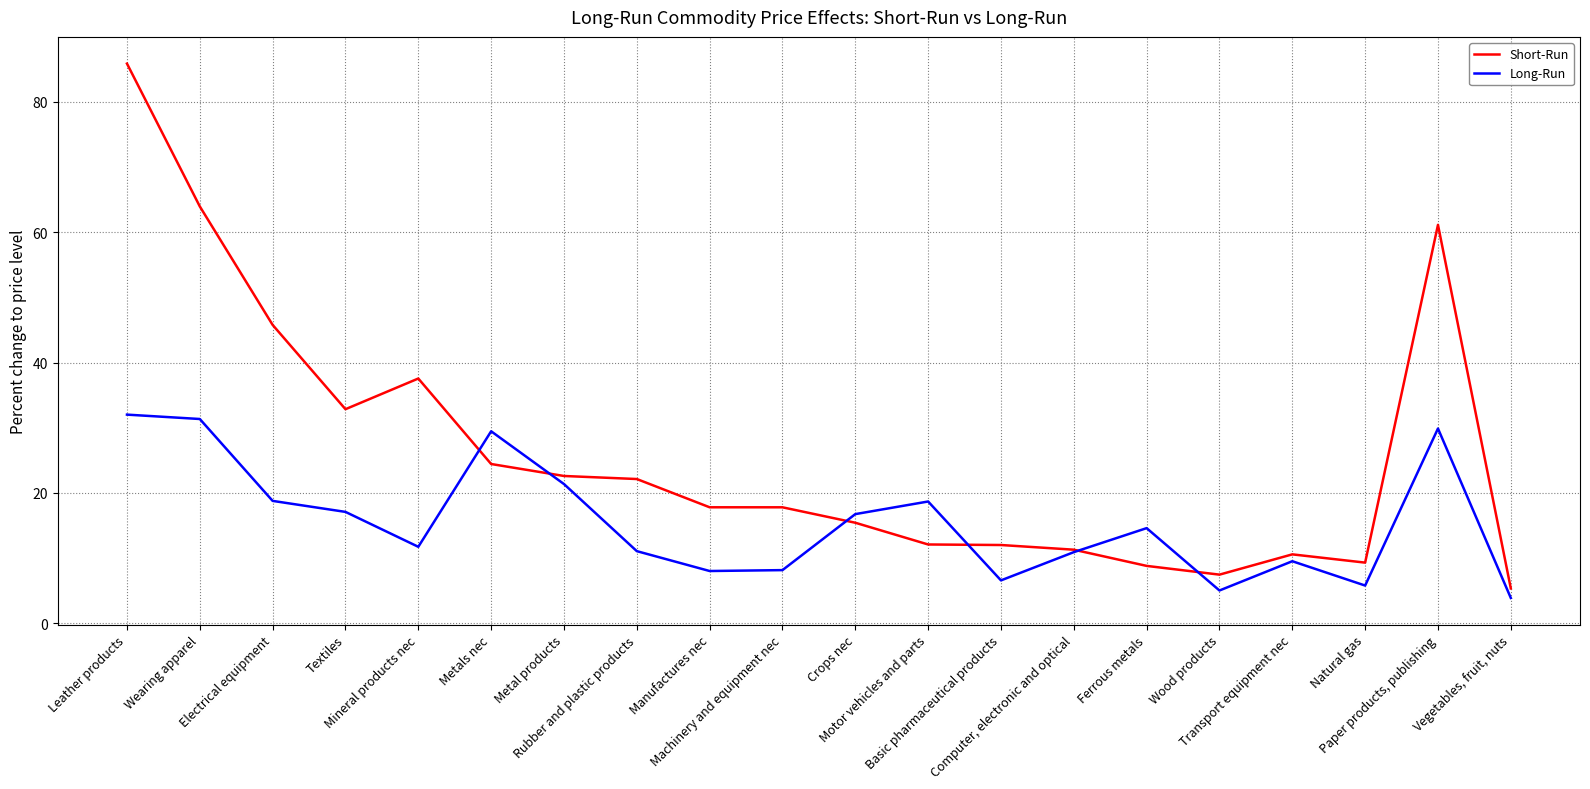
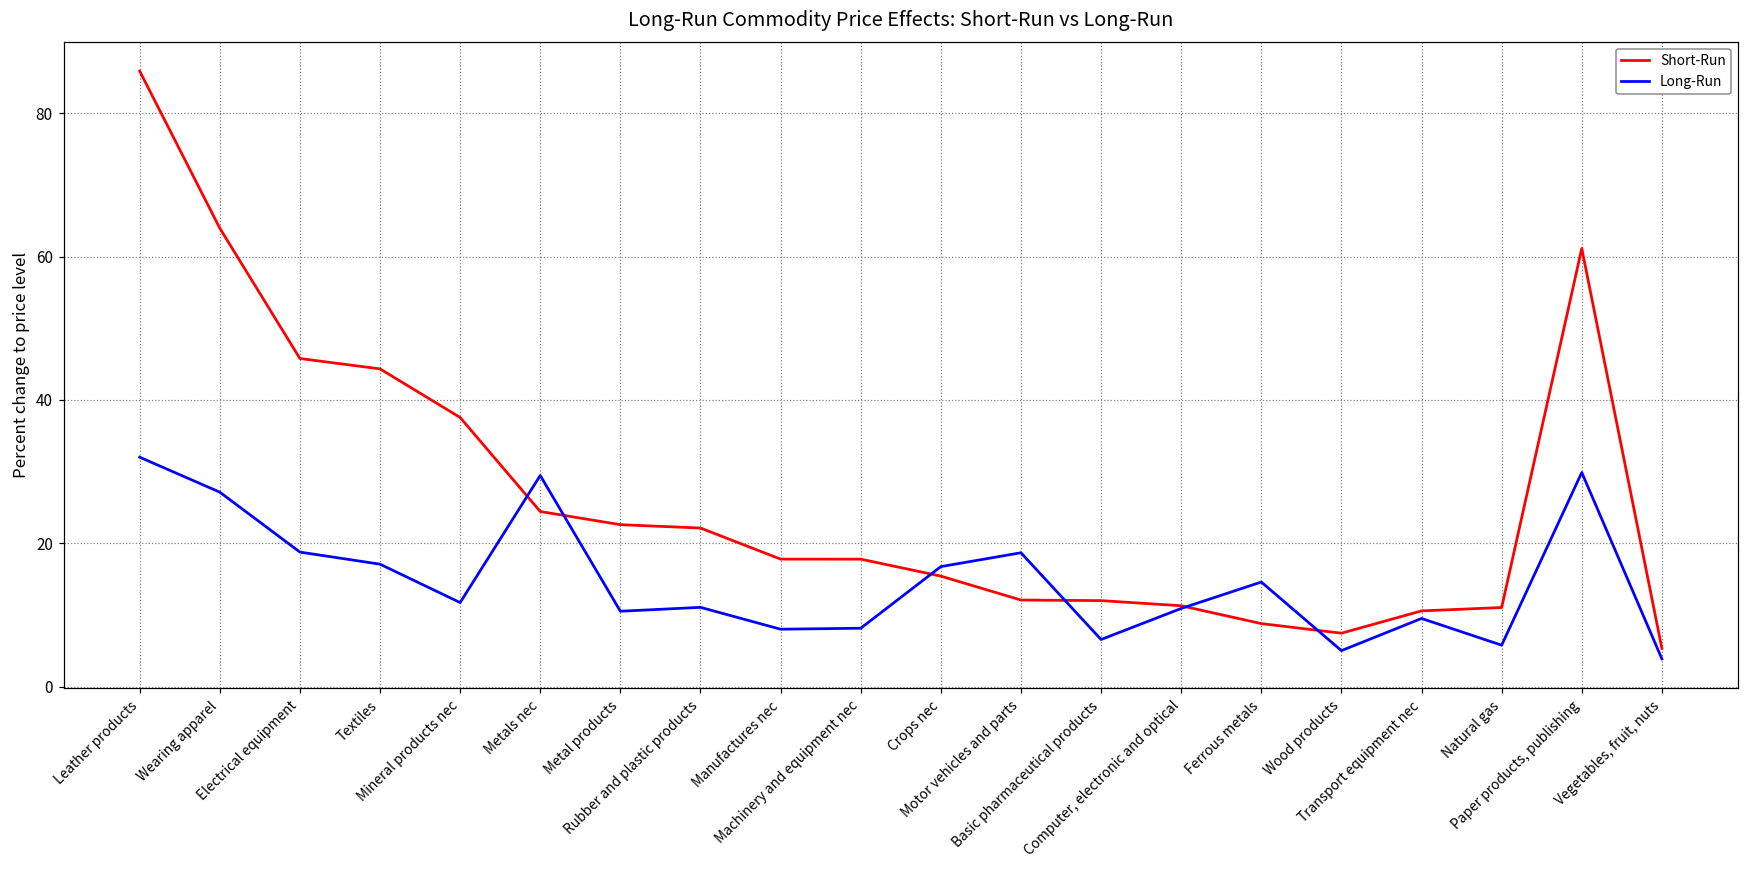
Long-Run, Wearing apparel: 31 -> 27
Short-Run, Textiles: 33 -> 44
Long-Run, Metal products: 21 -> 11
Short-Run, Natural gas: 9 -> 11
